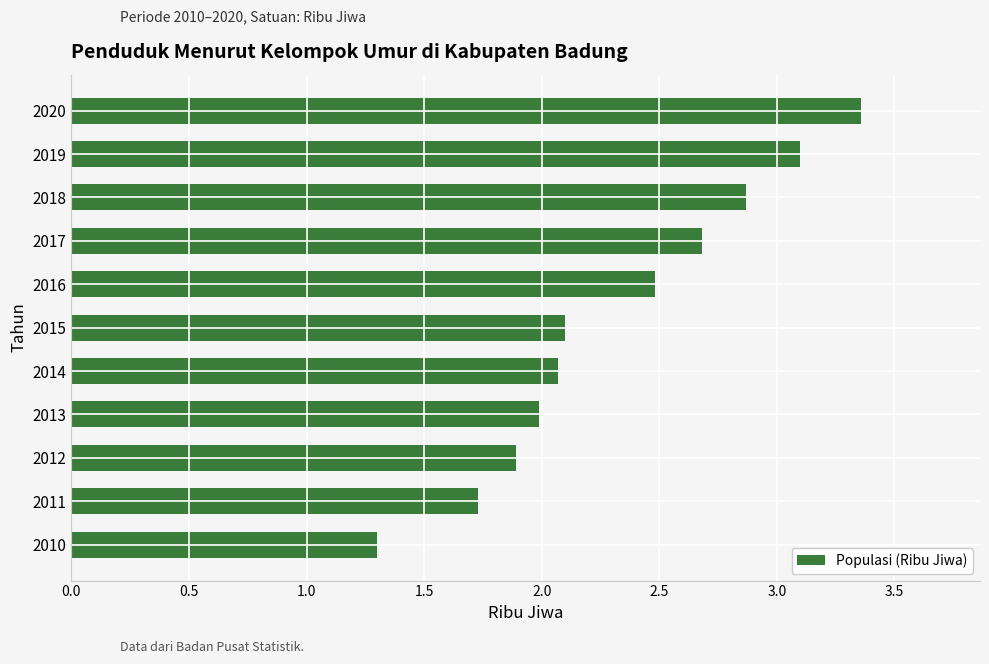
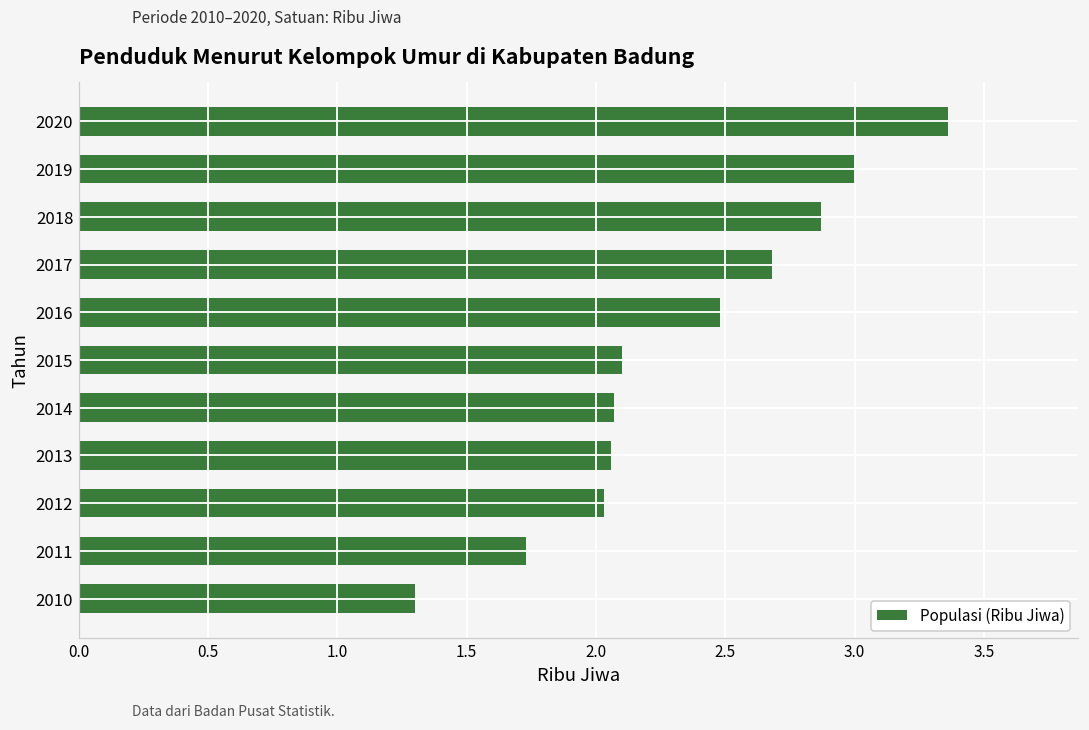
2019: 3.1 -> 3.0
2013: 1.99 -> 2.06
2012: 1.89 -> 2.03
